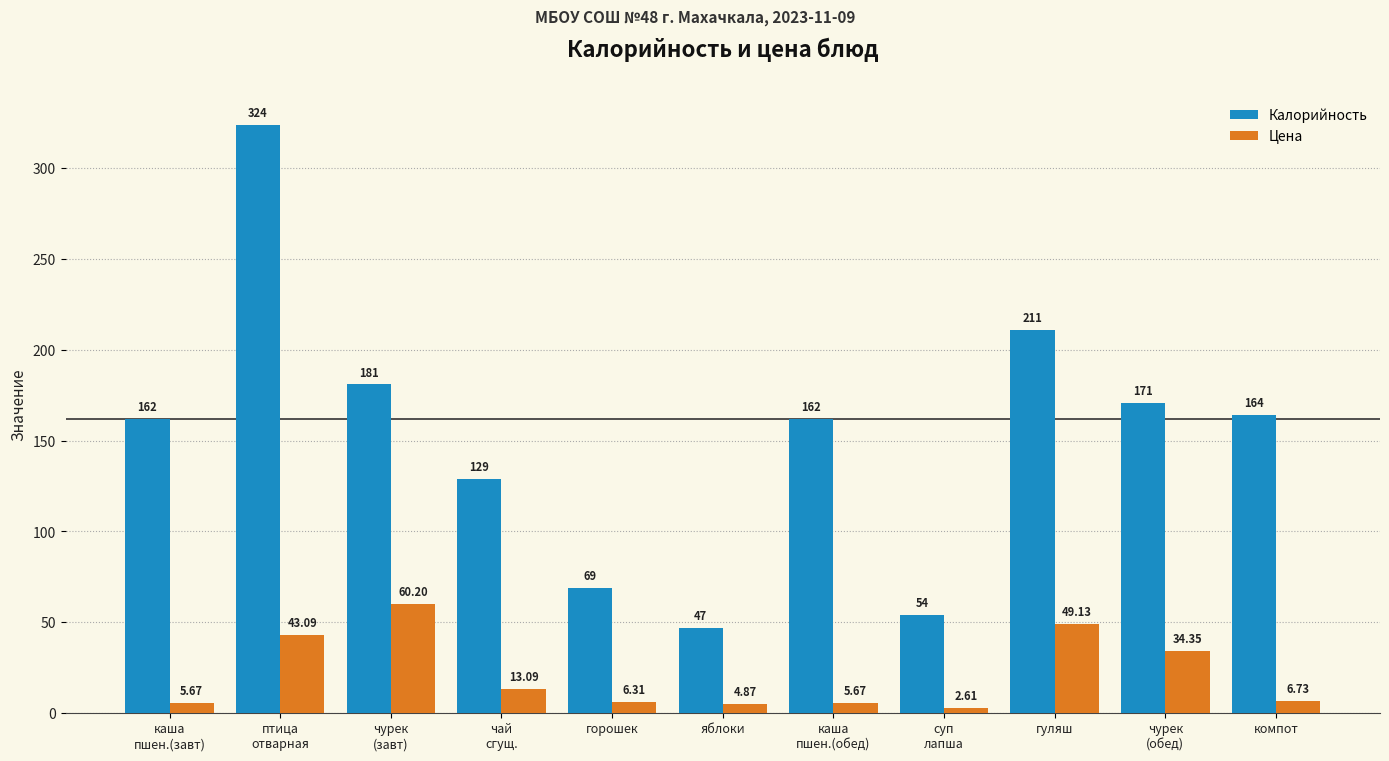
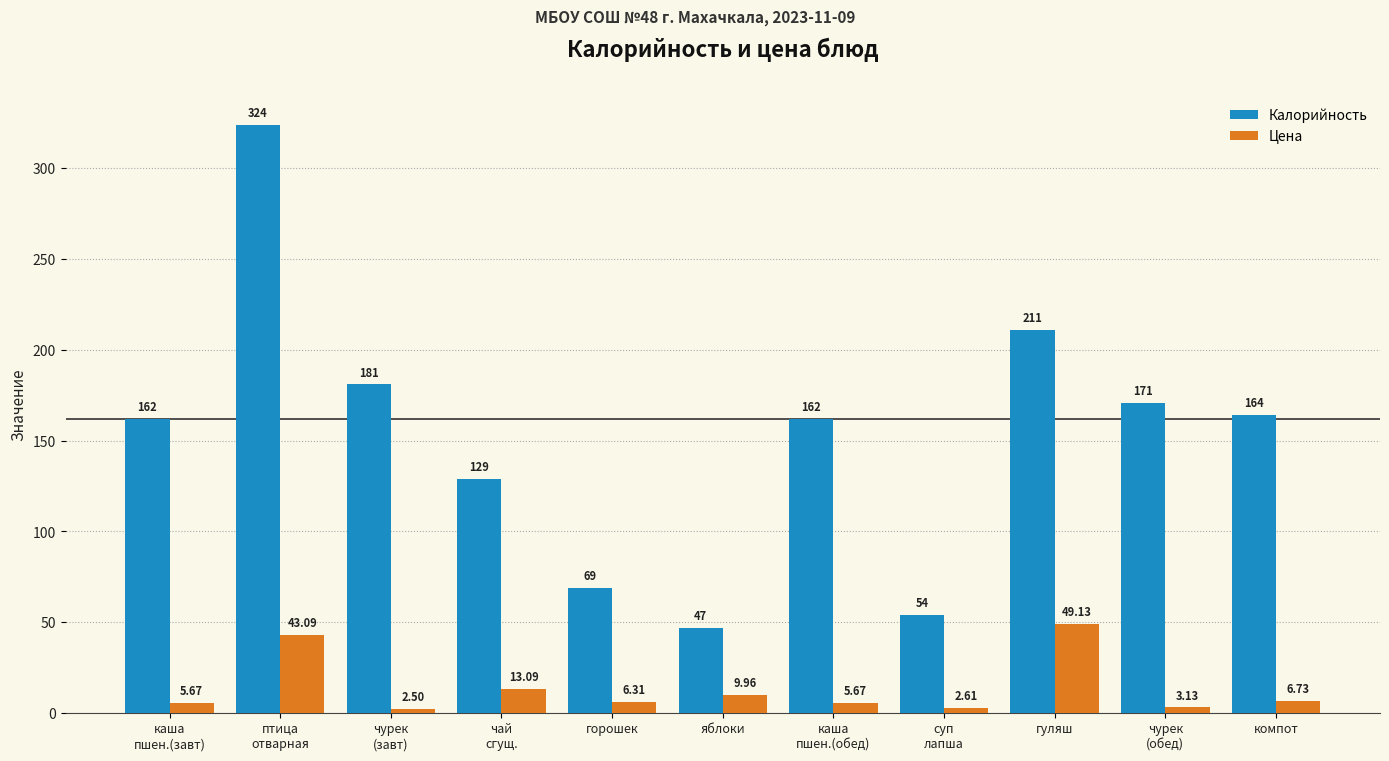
Цена, чурек (завт): 60.20 -> 2.50
Цена, яблоки: 4.87 -> 9.96
Цена, чурек (обед): 34.35 -> 3.13
